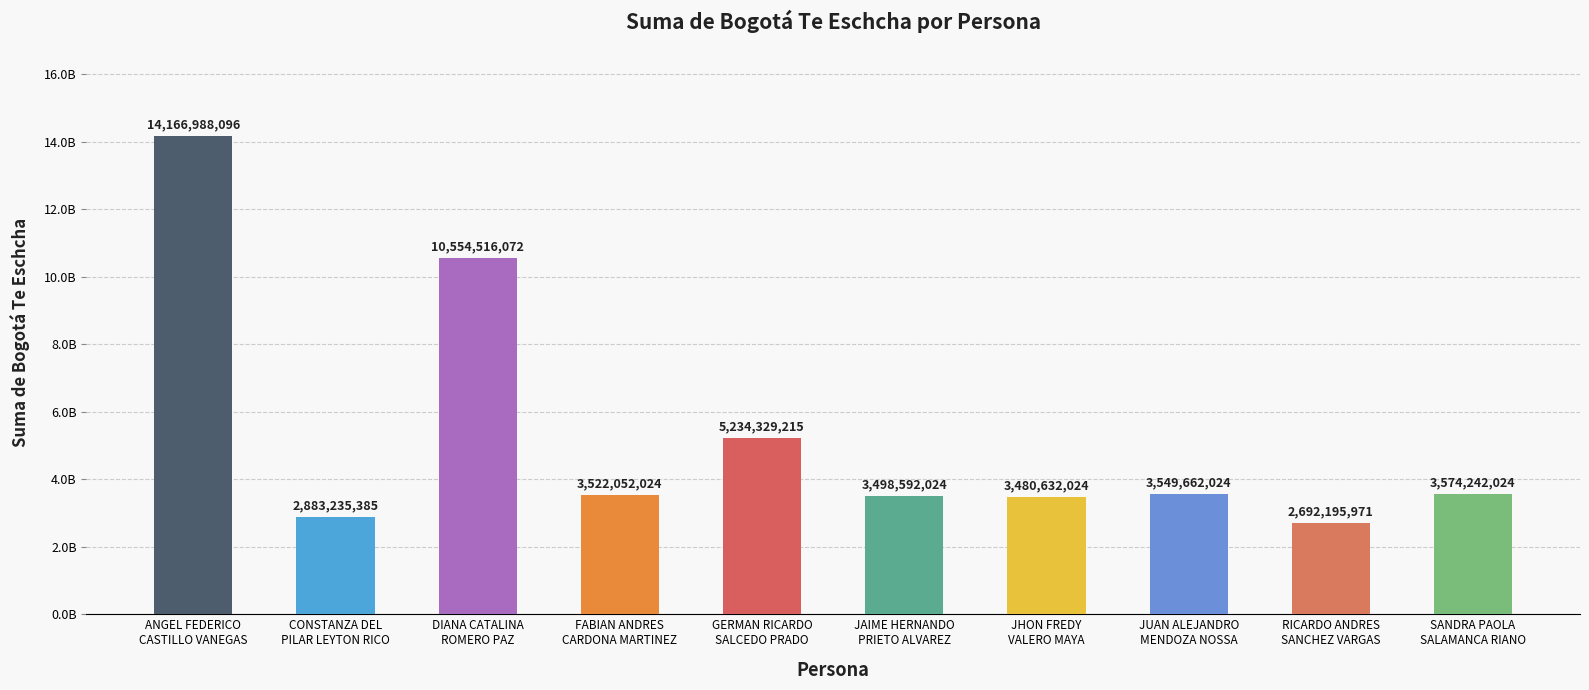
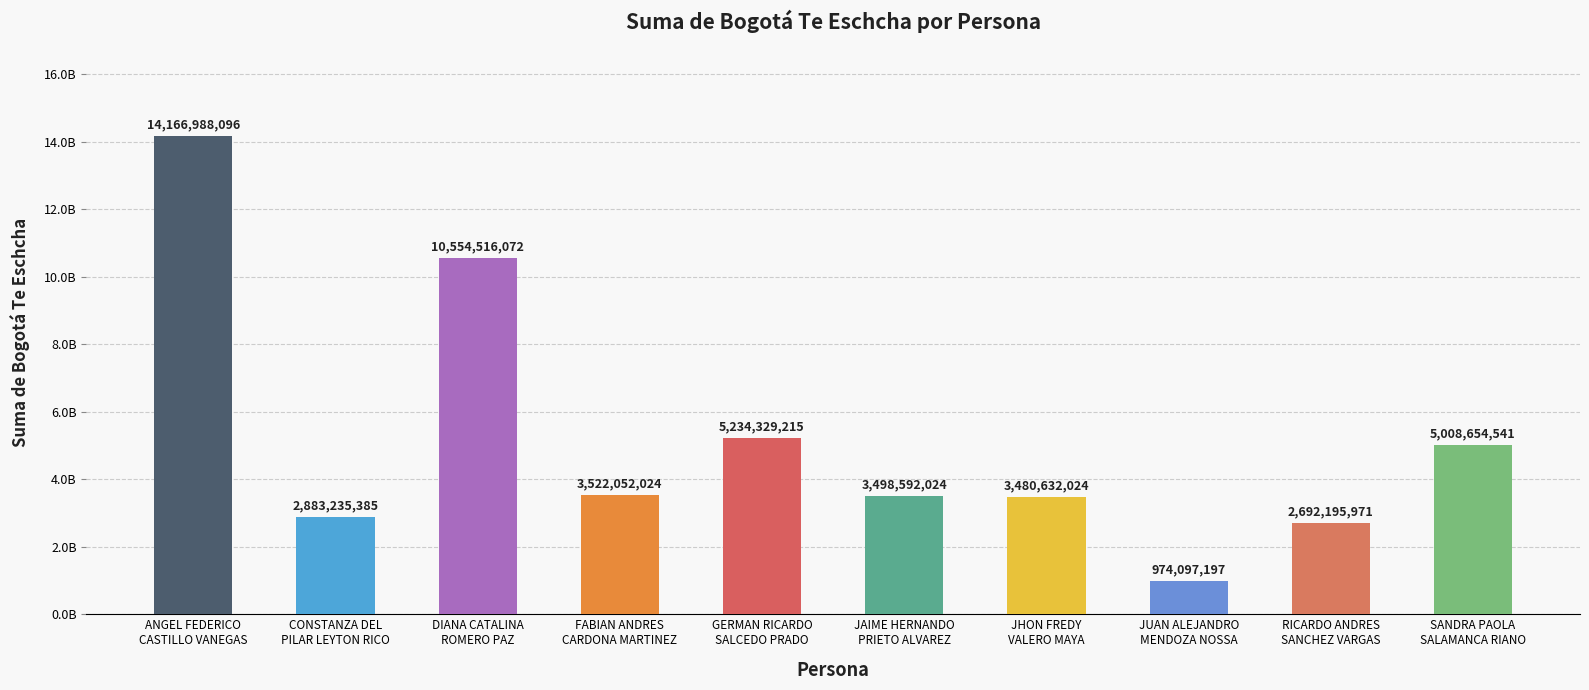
JUAN ALEJANDRO MENDOZA NOSSA: 3,549,662,024 -> 974,097,197
SANDRA PAOLA SALAMANCA RIANO: 3,574,242,024 -> 5,008,654,541
